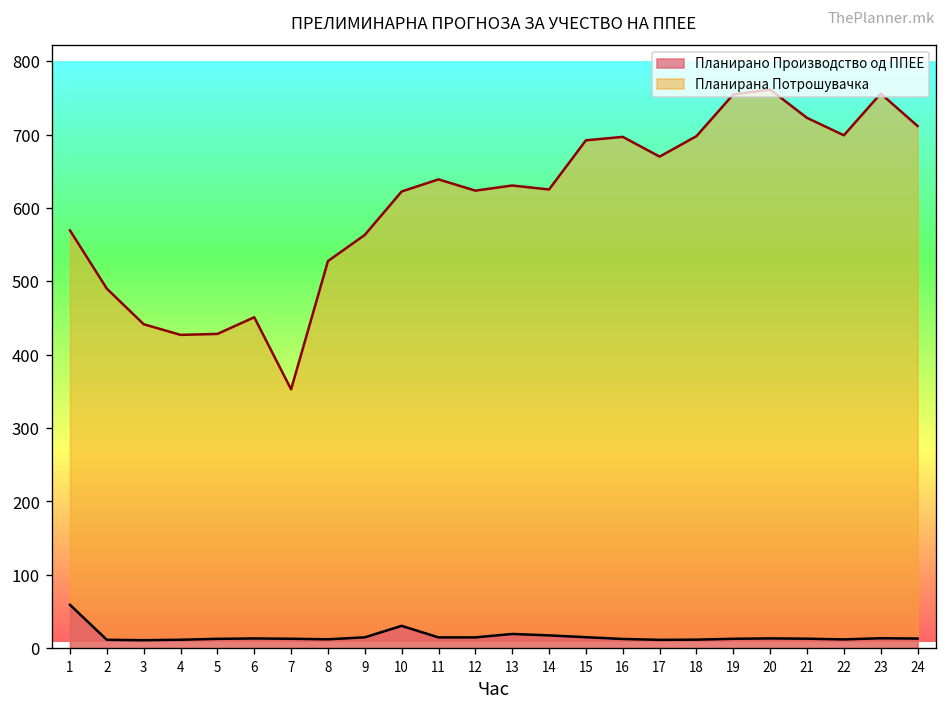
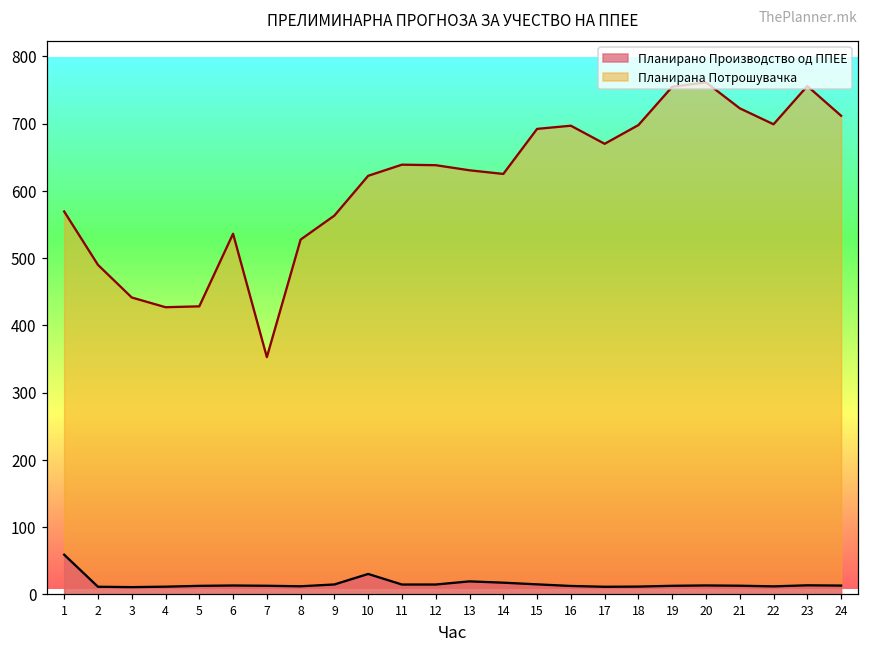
Планирана Потрошувачка, 6: 450 -> 540
Планирана Потрошувачка, 12: 620 -> 640
